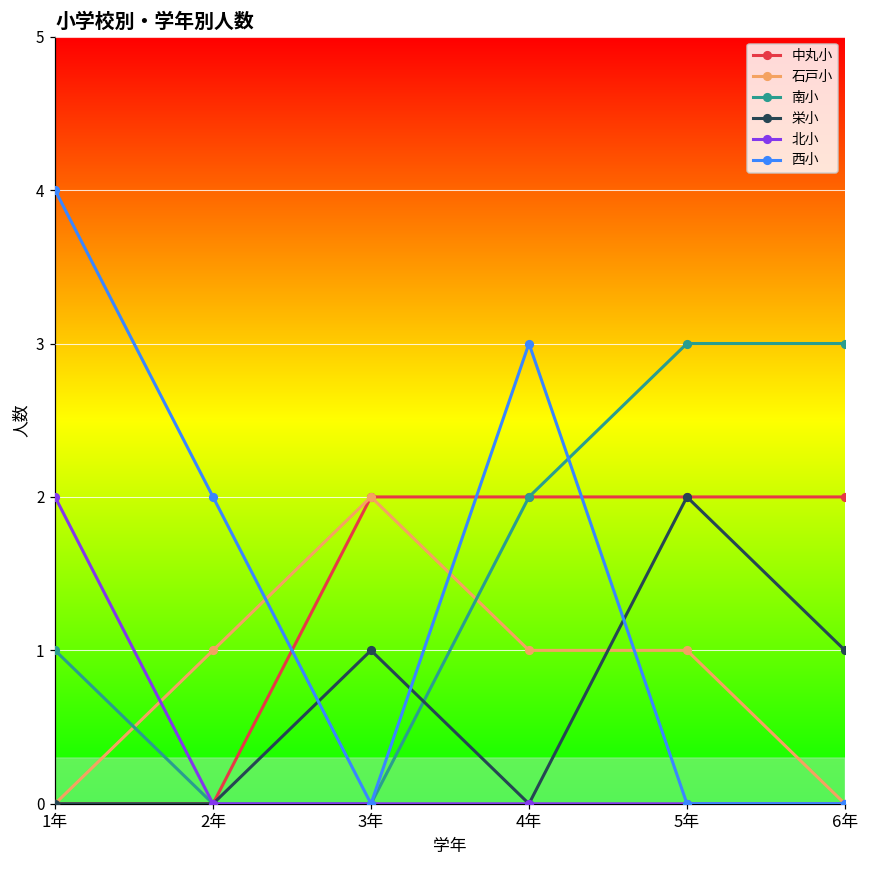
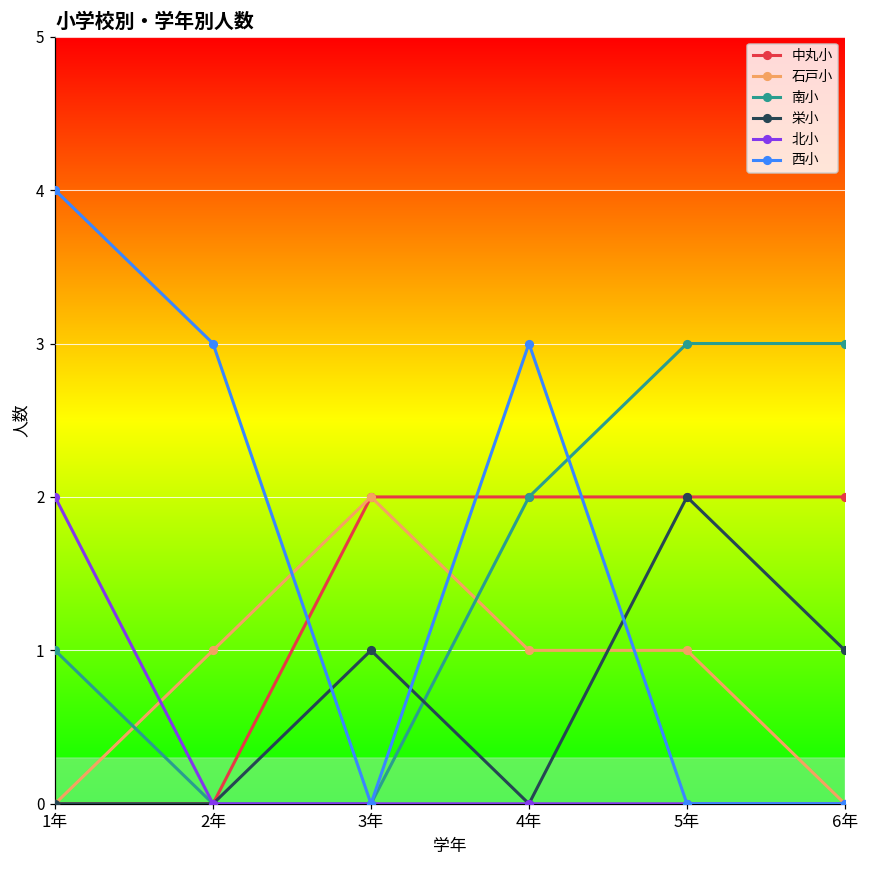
西小, 2年: 2 -> 3
